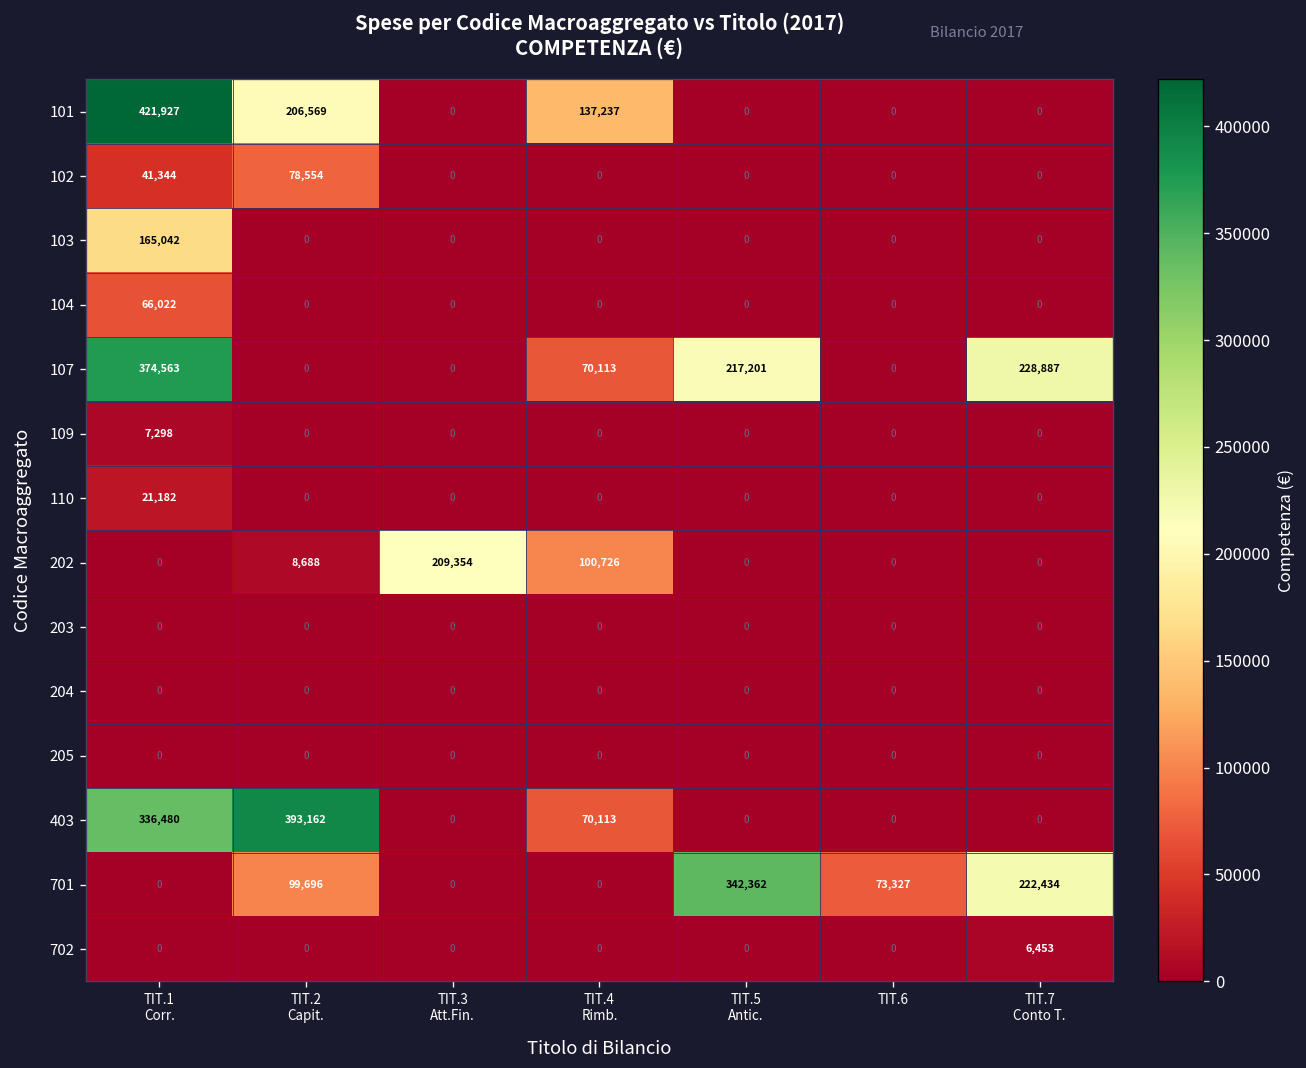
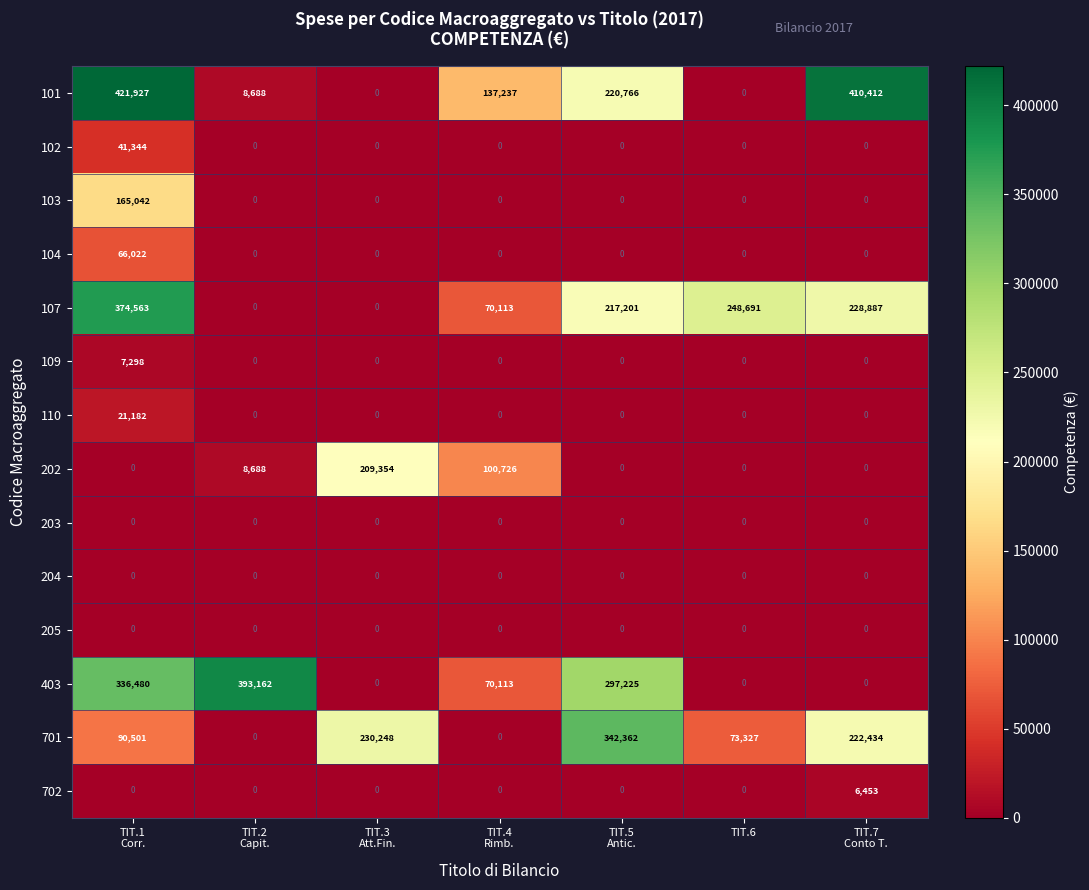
101, TIT.2 Capit.: 206,569 -> 8,688
101, TIT.5 Antic.: 0 -> 220,766
101, TIT.7 Conto T.: 0 -> 410,412
102, TIT.2 Capit.: 78,554 -> 0
107, TIT.6: 0 -> 248,691
403, TIT.5 Antic.: 0 -> 297,225
701, TIT.1 Corr.: 0 -> 90,501
701, TIT.2 Capit.: 99,696 -> 0
701, TIT.3 Att.Fin.: 0 -> 230,248
